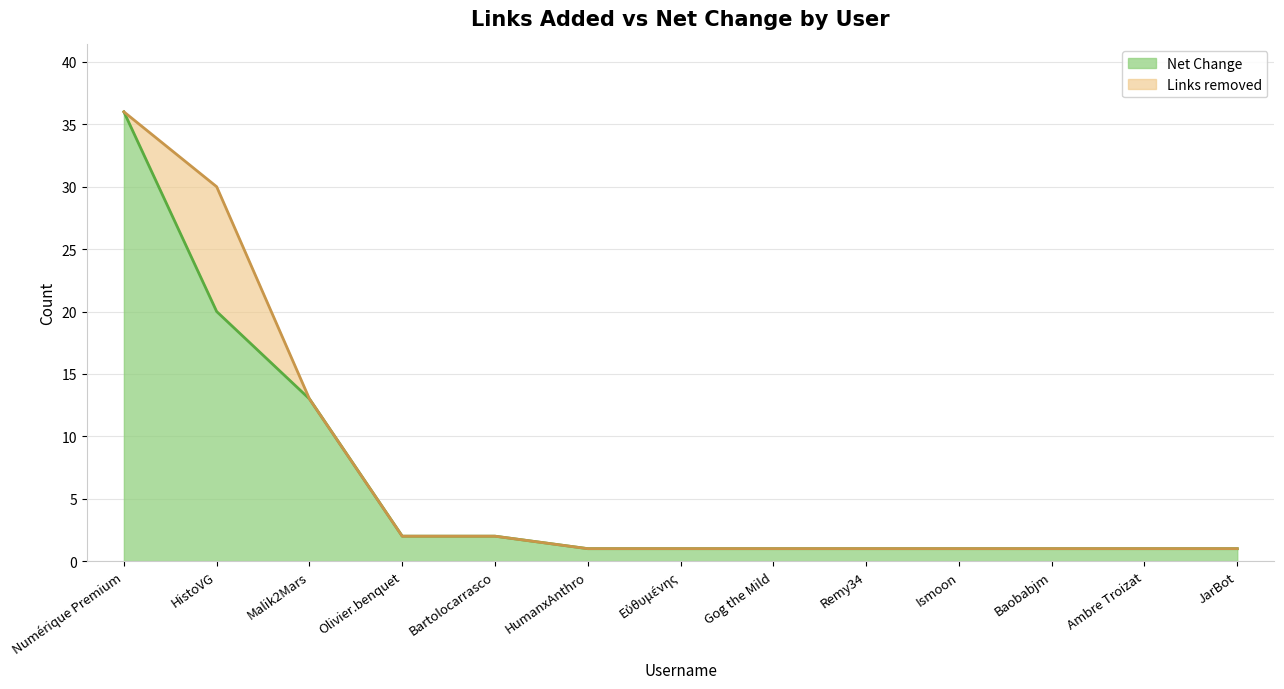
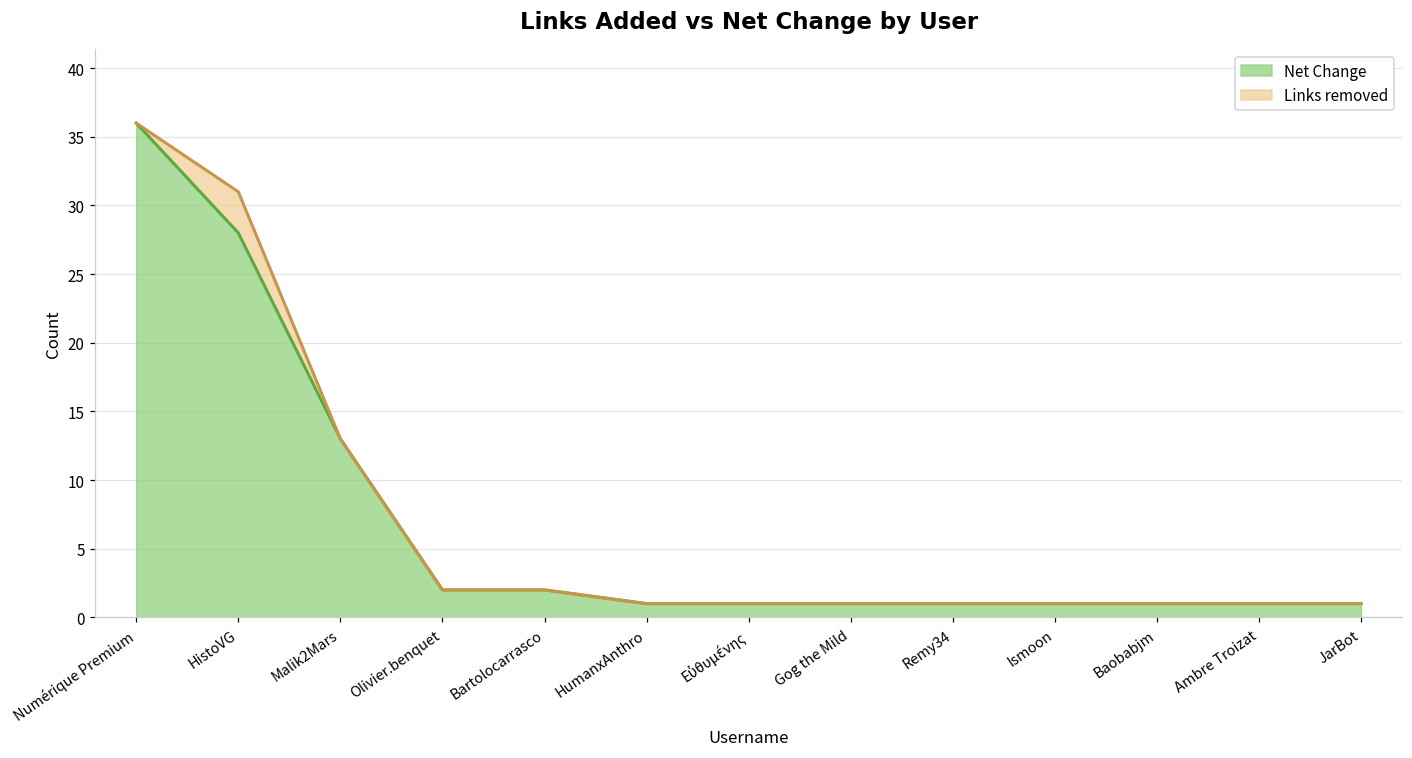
Net Change, HistoVG: 20 -> 28
Links removed, HistoVG: 10 -> 3
